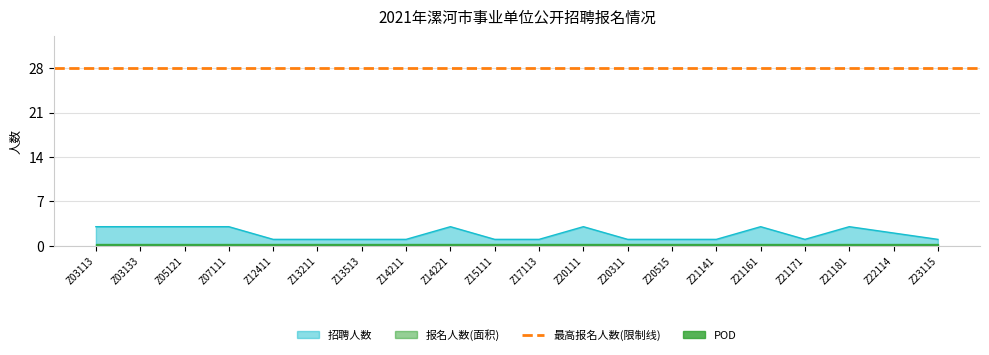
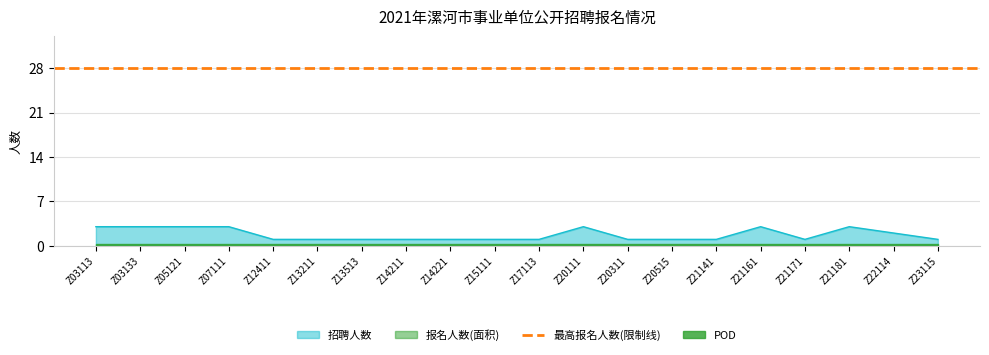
招聘人数, Z14221: 3 -> 1
